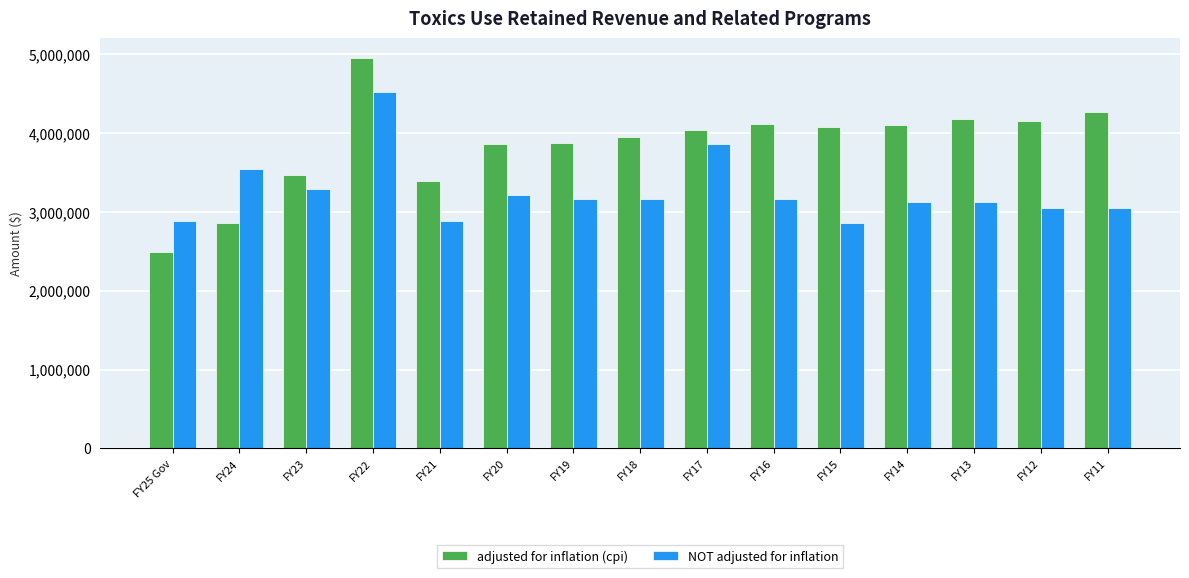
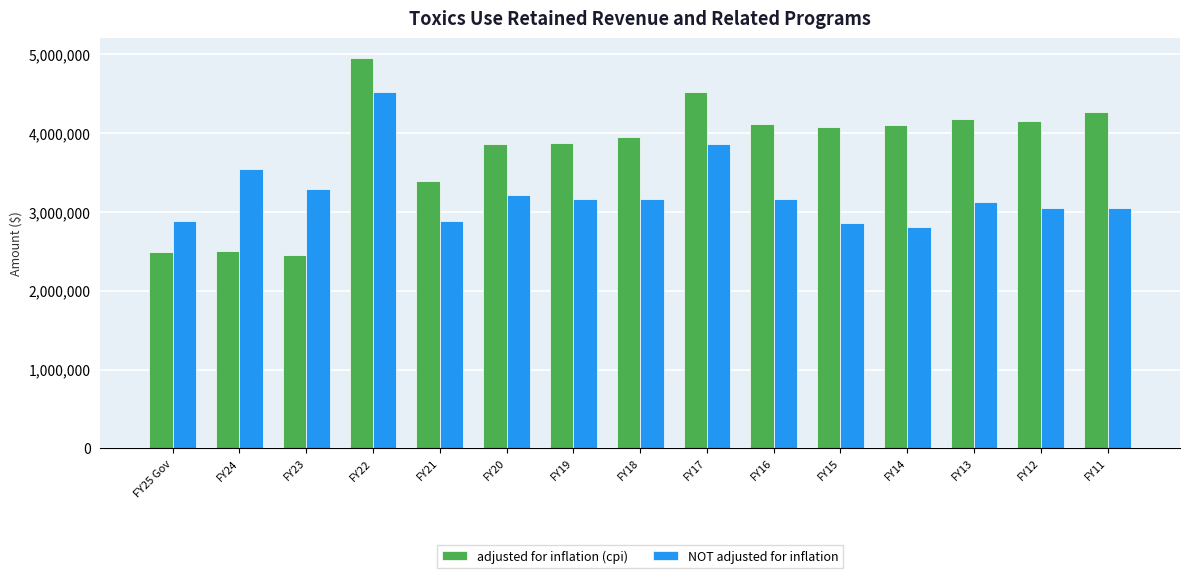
adjusted for inflation (cpi), FY24: 2,900,000 -> 2,500,000
adjusted for inflation (cpi), FY23: 3,500,000 -> 2,500,000
adjusted for inflation (cpi), FY17: 4,000,000 -> 4,500,000
NOT adjusted for inflation, FY14: 3,100,000 -> 2,800,000
